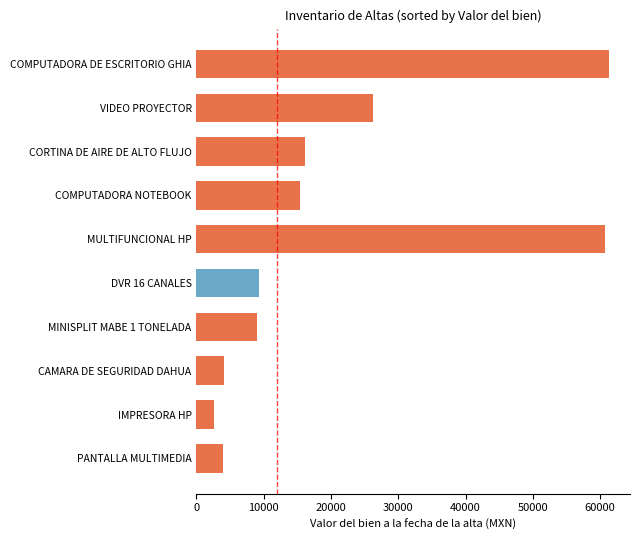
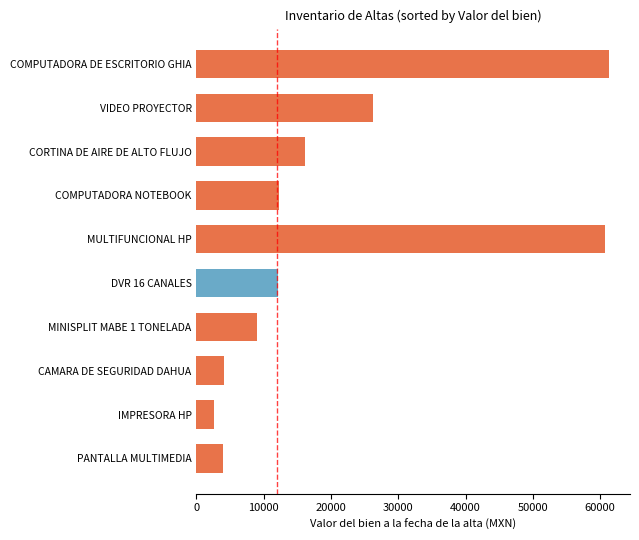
COMPUTADORA NOTEBOOK: 15000 -> 12000
DVR 16 CANALES: 9000 -> 12000
